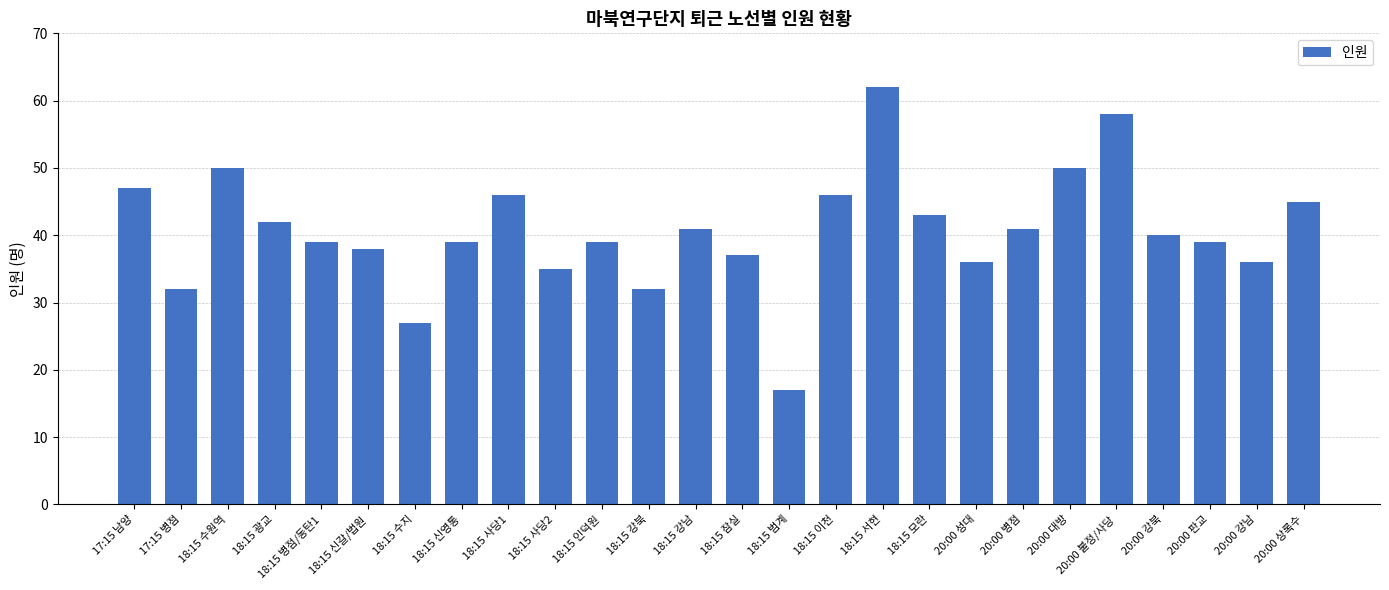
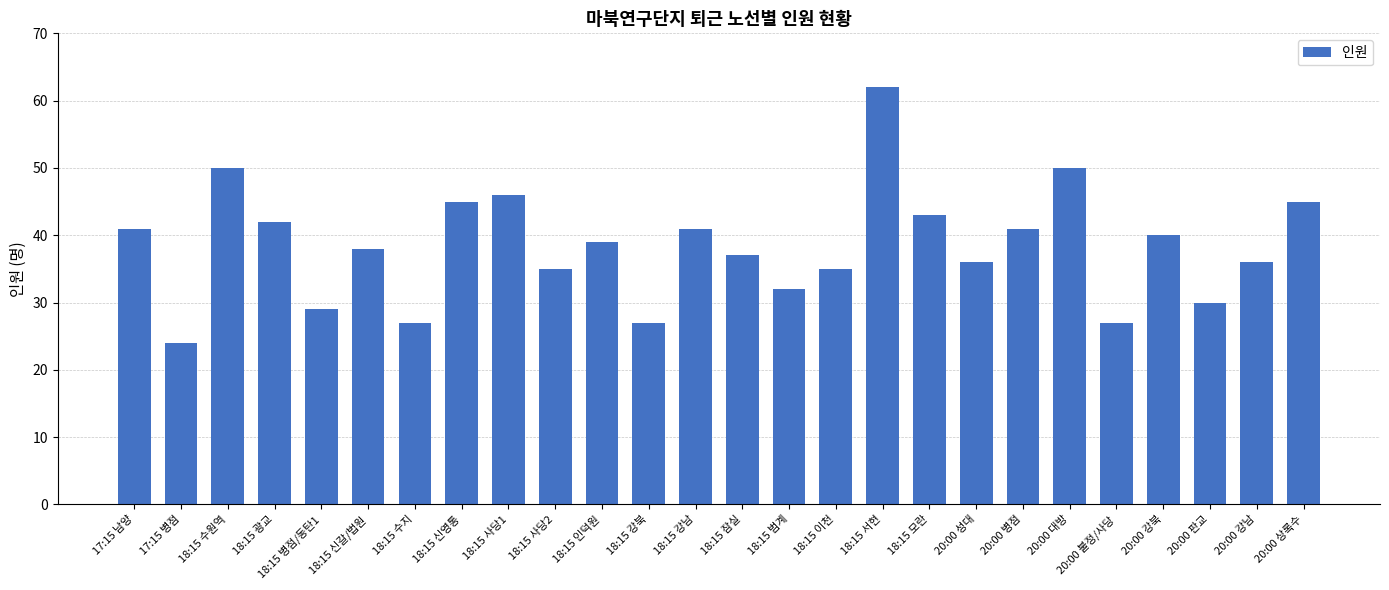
17:15 남양: 47 -> 41
17:15 병점: 32 -> 24
18:15 병점/동탄1: 39 -> 29
18:15 신영통: 39 -> 45
18:15 강북: 32 -> 27
18:15 범계: 17 -> 32
18:15 이천: 46 -> 35
20:00 불정/사당: 58 -> 27
20:00 판교: 39 -> 30
